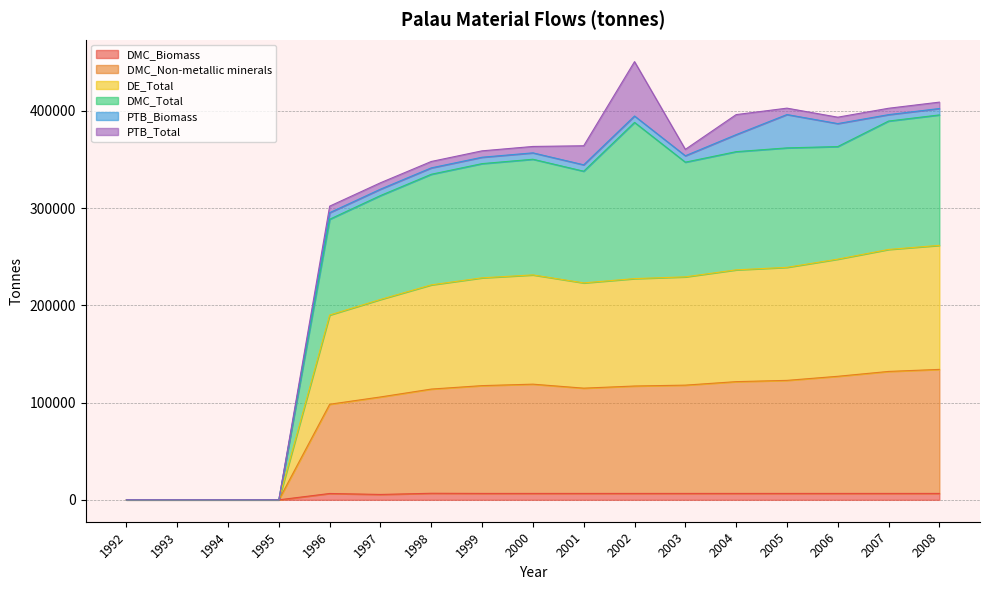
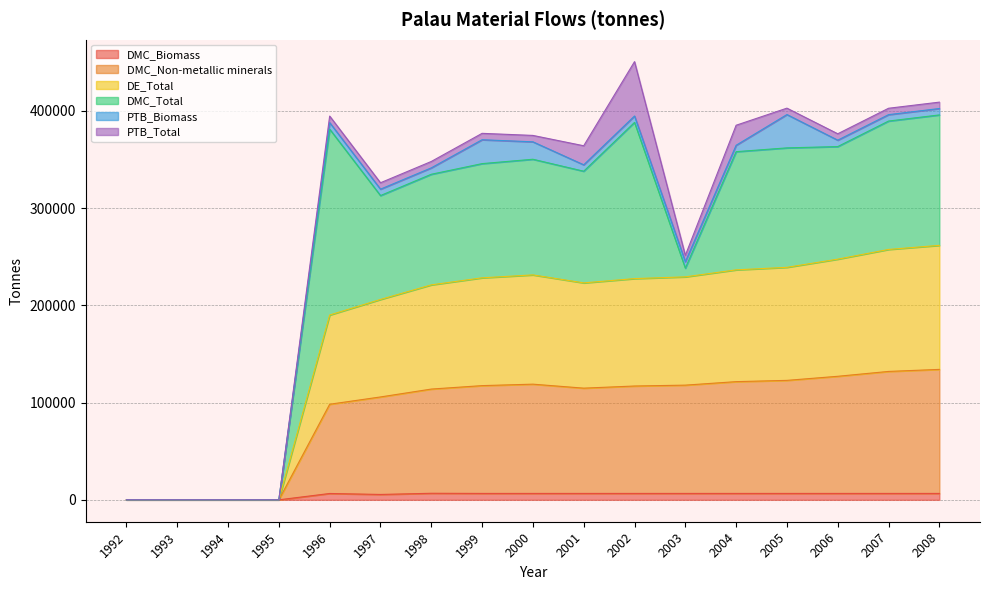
DMC_Total, 1996: 100000 -> 190000
PTB_Biomass, 1999: 10000 -> 20000
PTB_Biomass, 2000: 10000 -> 20000
DMC_Total, 2003: 120000 -> 10000
PTB_Biomass, 2004: 20000 -> 10000
PTB_Biomass, 2006: 20000 -> 10000
